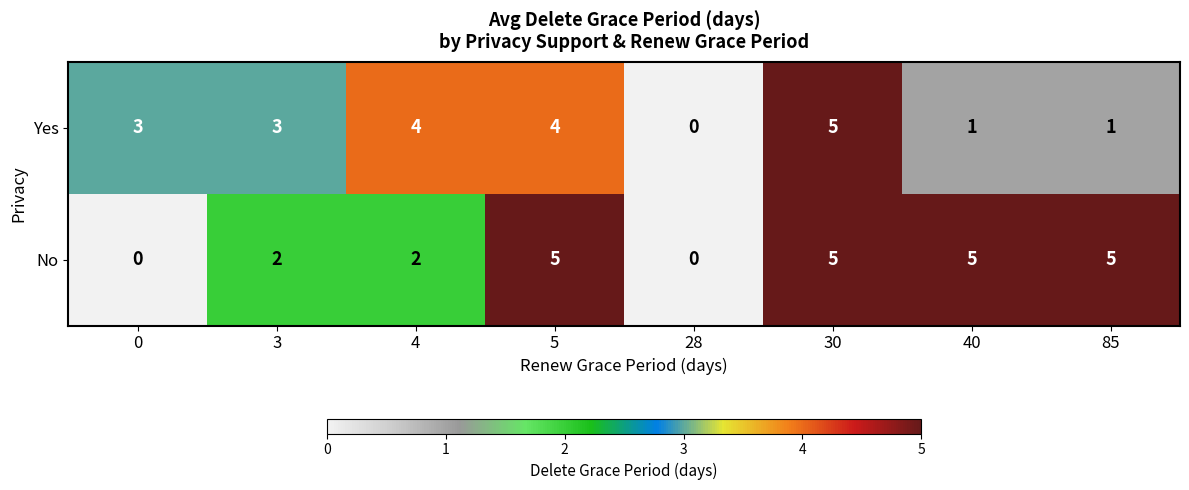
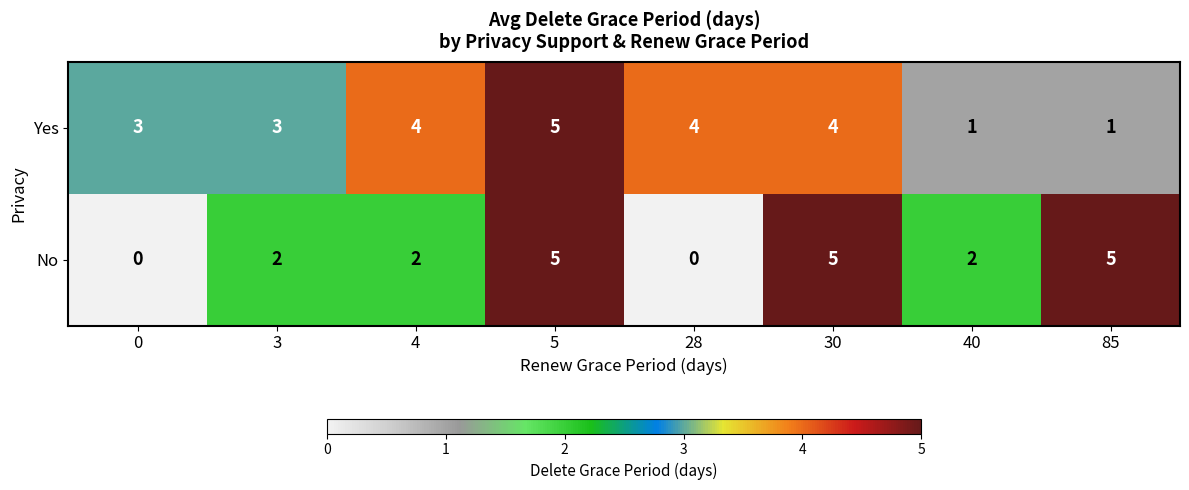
Yes, 5: 4 -> 5
Yes, 28: 0 -> 4
Yes, 30: 5 -> 4
No, 40: 5 -> 2
